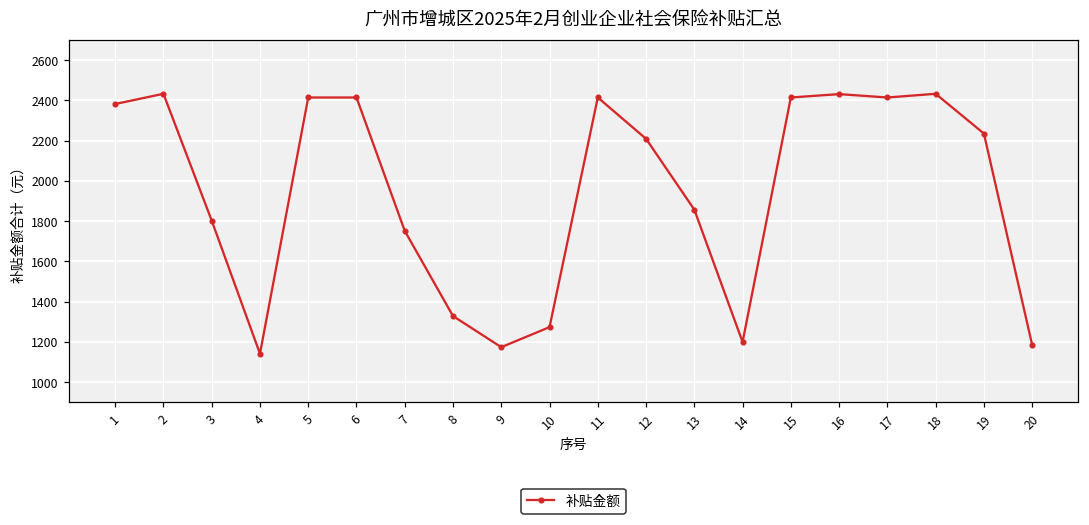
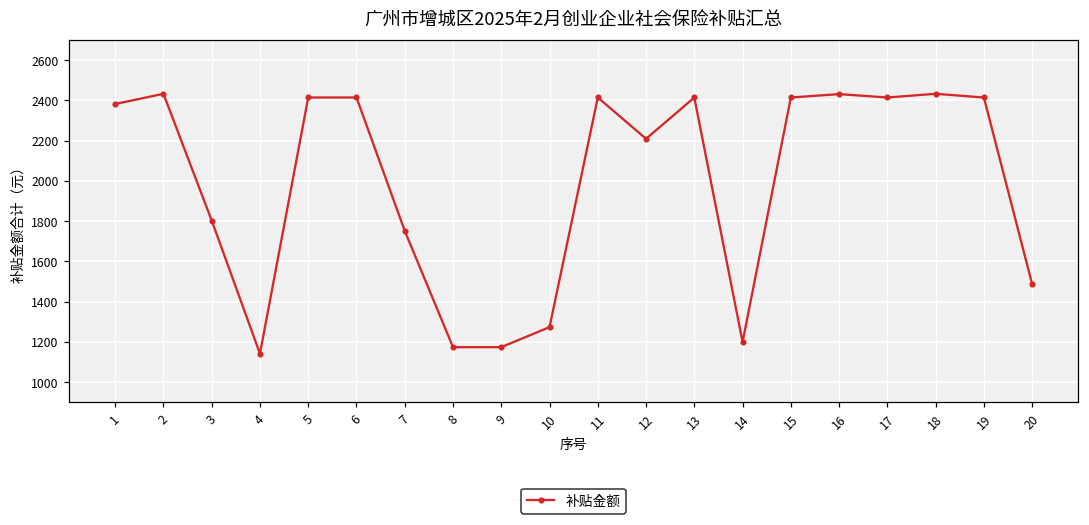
8: 1330 -> 1170
13: 1860 -> 2410
19: 2240 -> 2410
20: 1180 -> 1490
